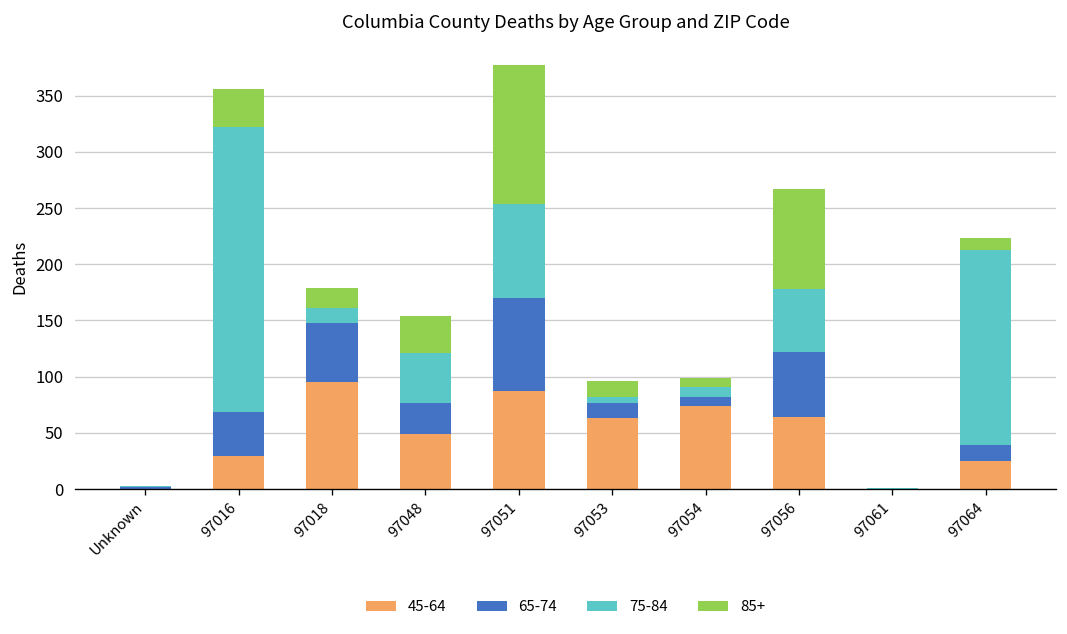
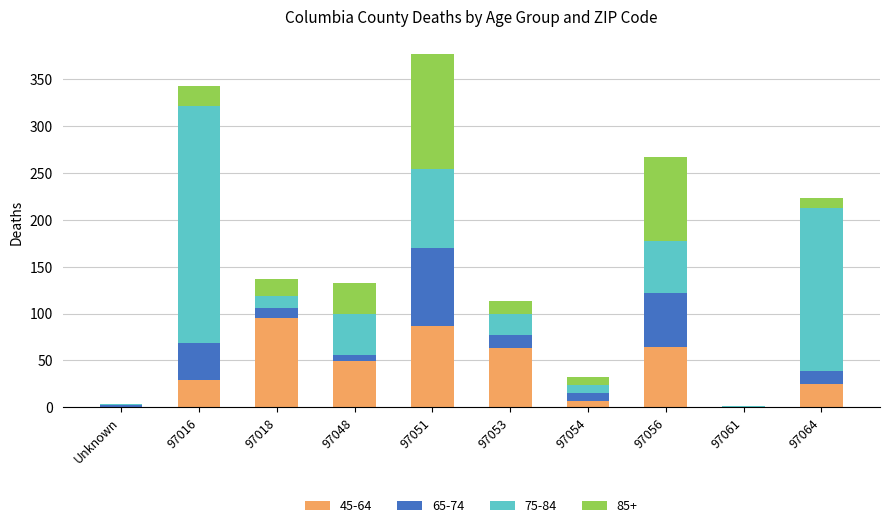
85+, 97016: 30 -> 20
65-74, 97018: 50 -> 10
65-74, 97048: 30 -> 10
75-84, 97053: 10 -> 20
45-64, 97054: 70 -> 10
